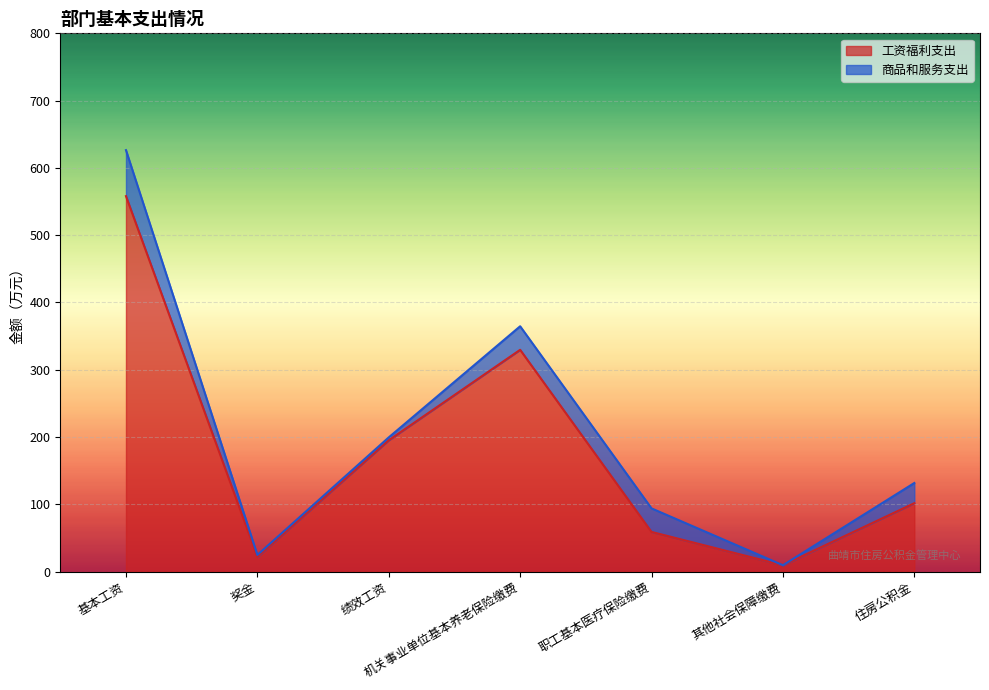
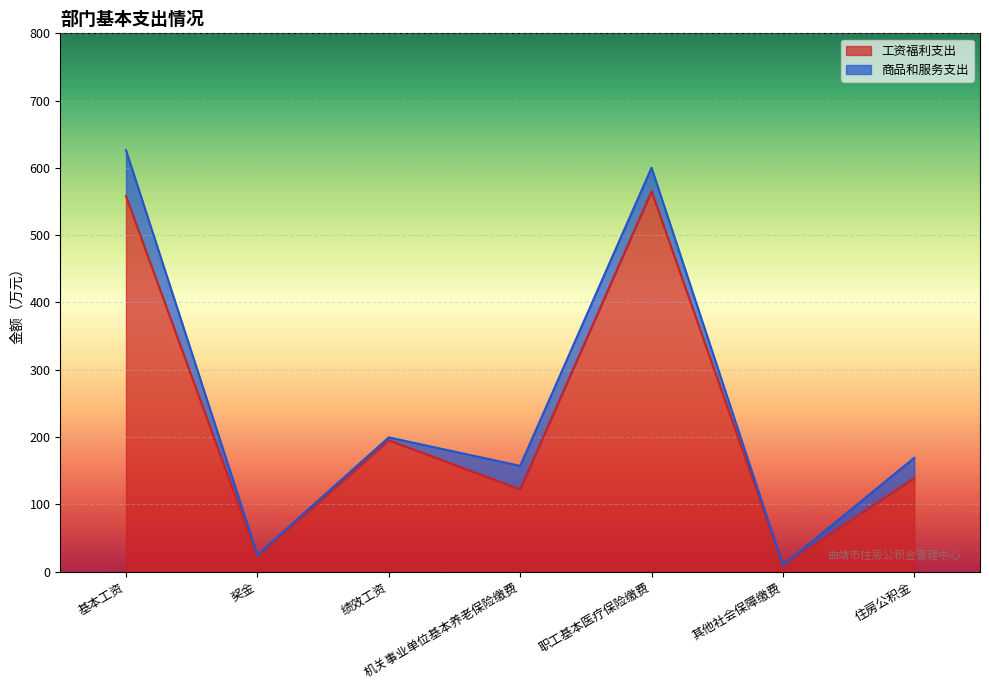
工资福利支出, 机关事业单位基本养老保险缴费: 330 -> 120
工资福利支出, 职工基本医疗保险缴费: 60 -> 570
工资福利支出, 住房公积金: 100 -> 140
